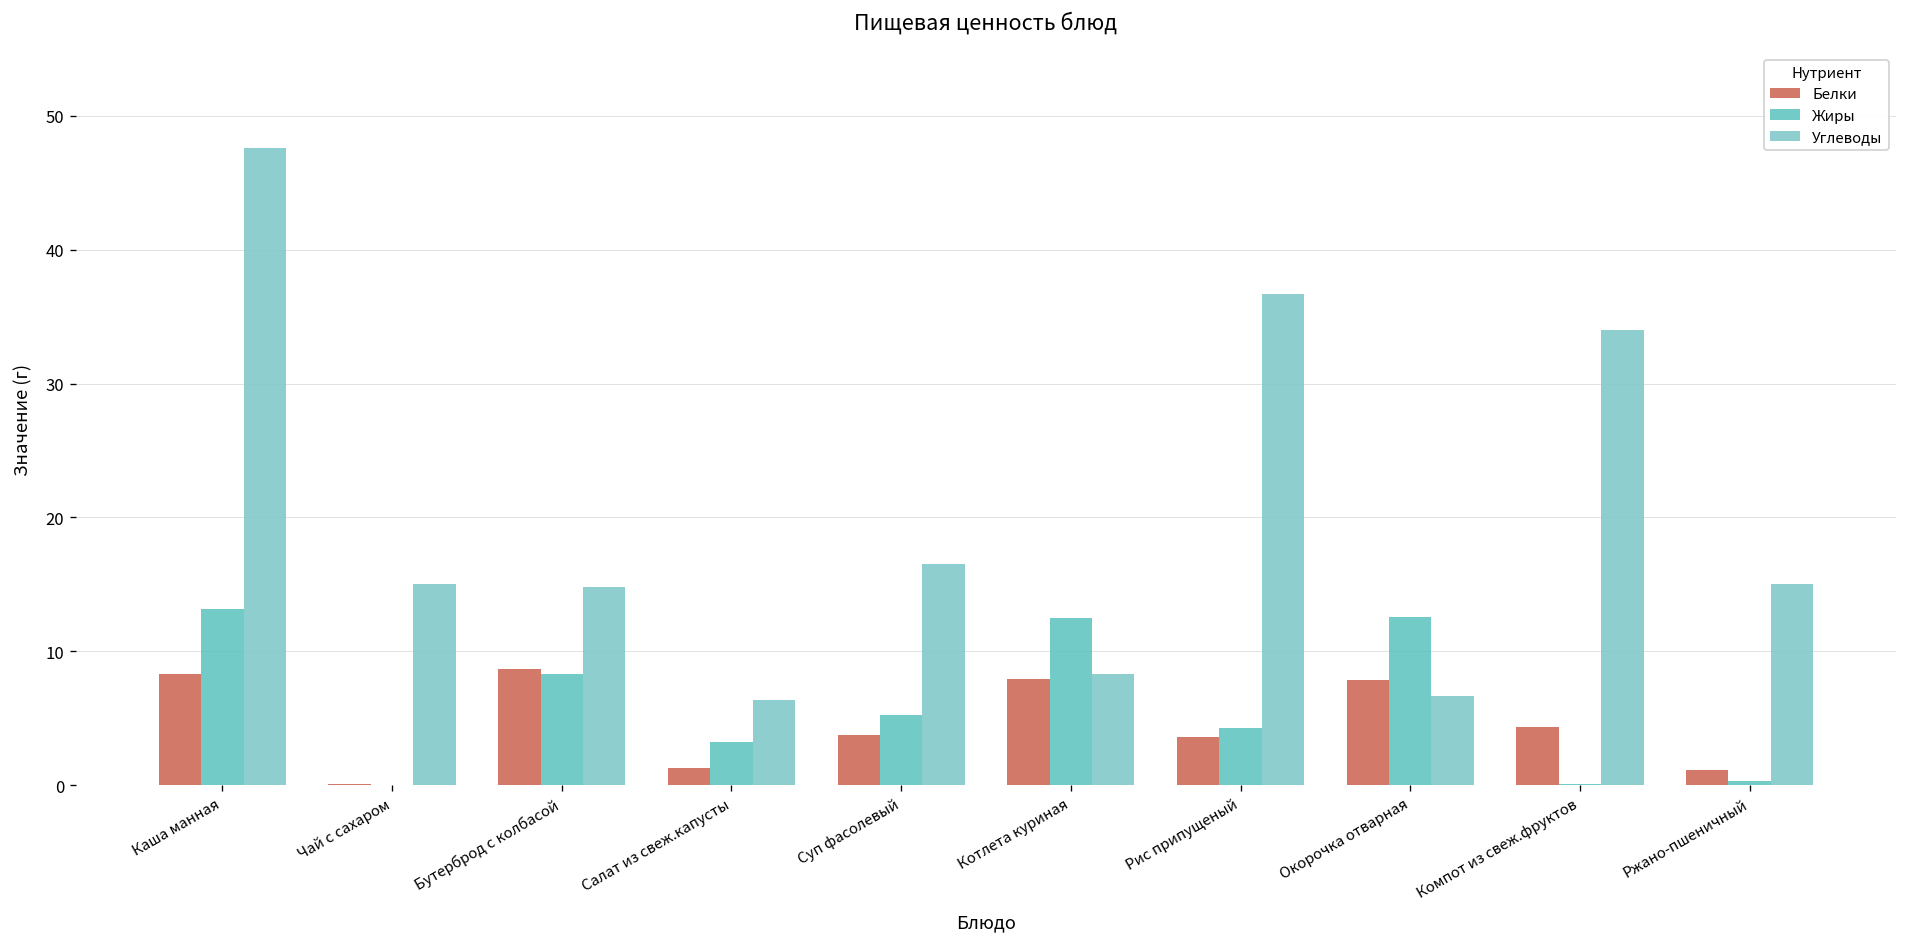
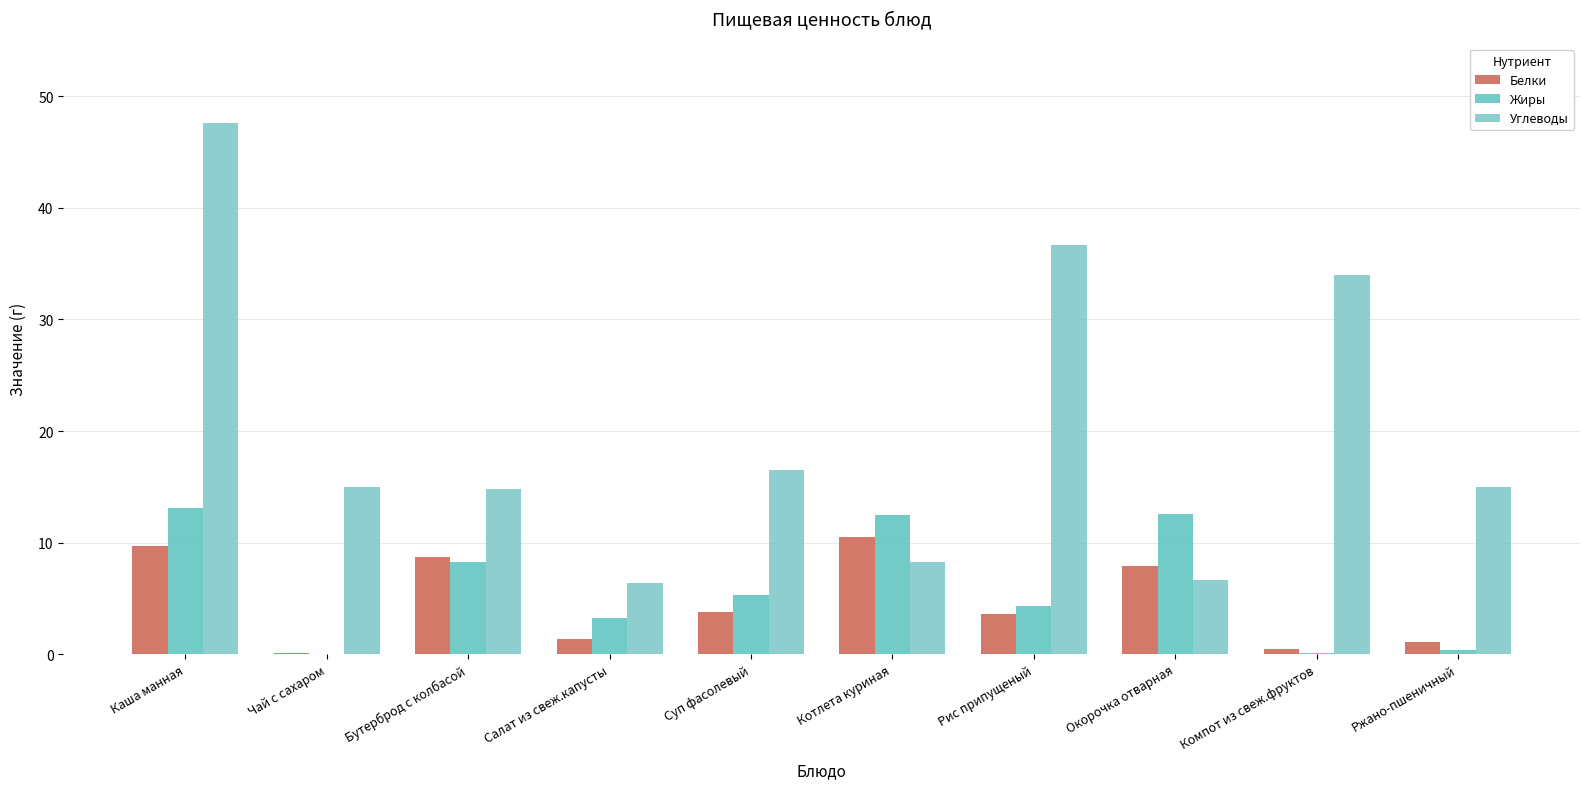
Белки, Каша манная: 8.3 -> 9.7
Белки, Котлета куриная: 8.0 -> 10.5
Белки, Компот из свеж.фруктов: 4.4 -> 0.5
